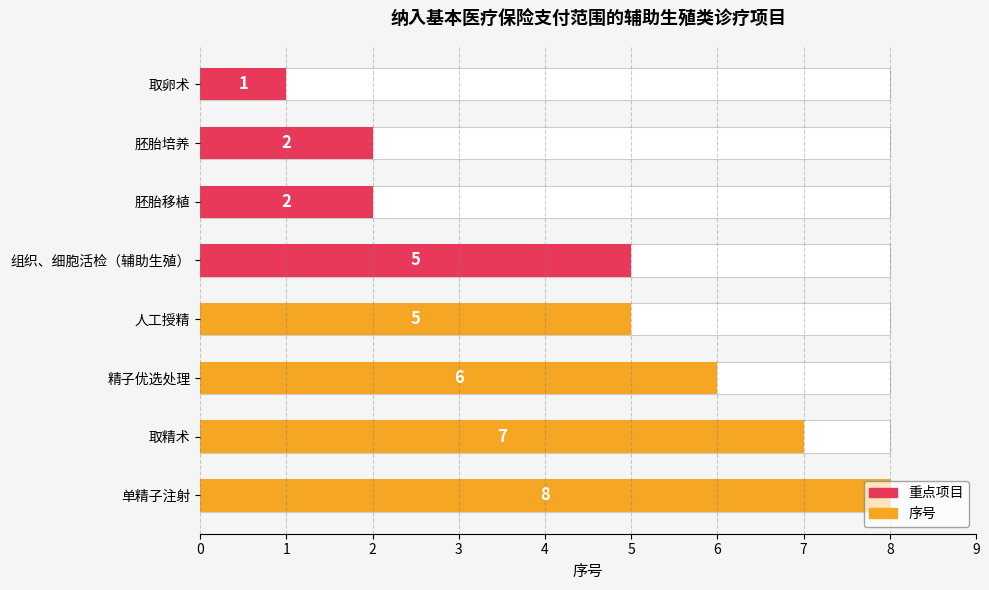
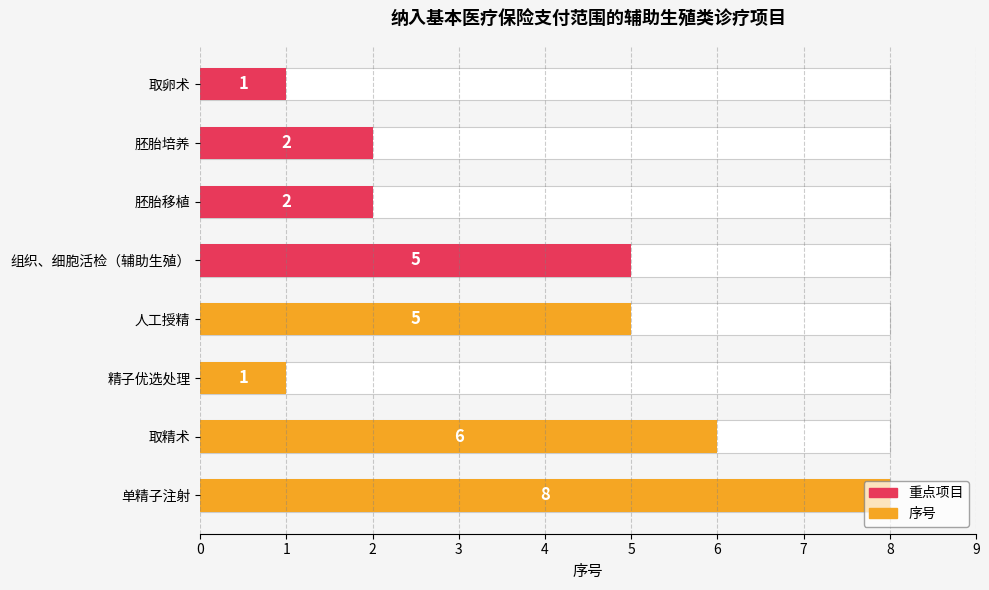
序号, 精子优选处理: 6 -> 1
序号, 取精术: 7 -> 6
